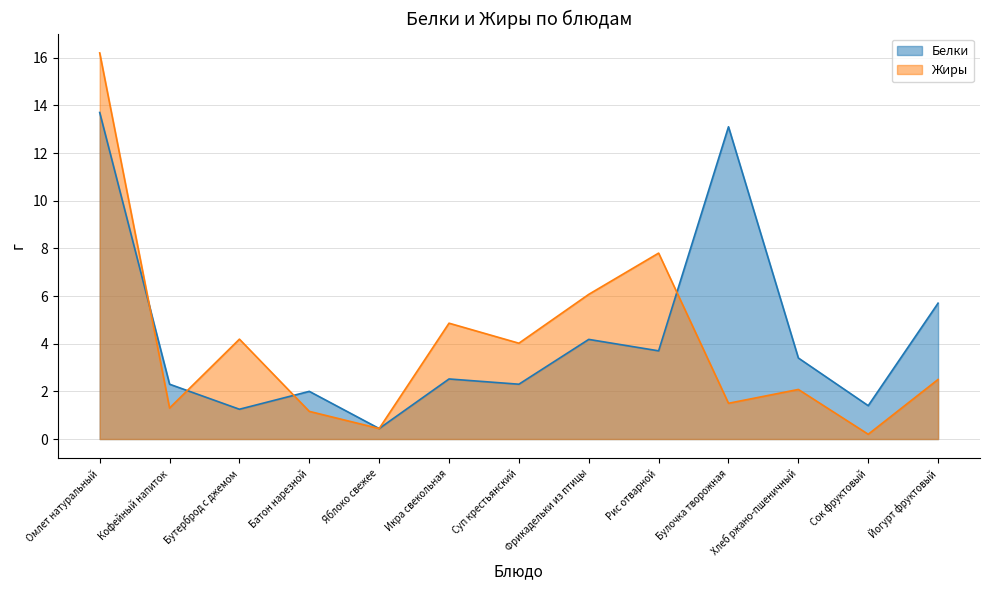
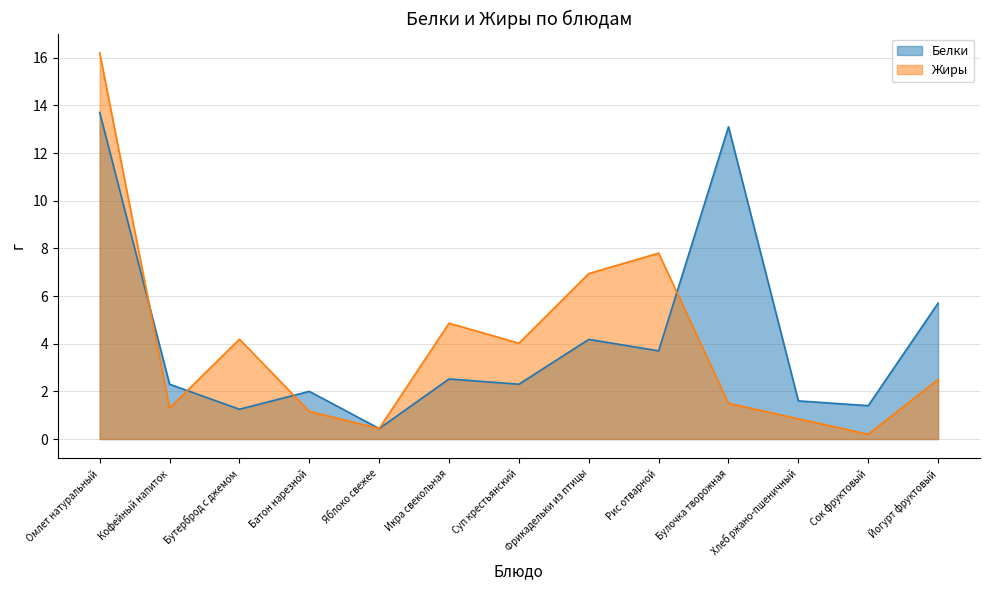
Жиры, Фрикадельки из птицы: 6.1 -> 6.9
Белки, Хлеб ржано-пшеничный: 3.4 -> 1.6
Жиры, Хлеб ржано-пшеничный: 2.1 -> 0.9
